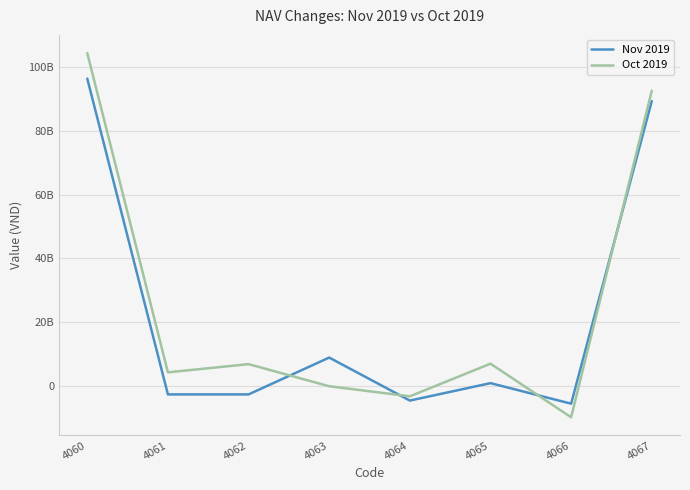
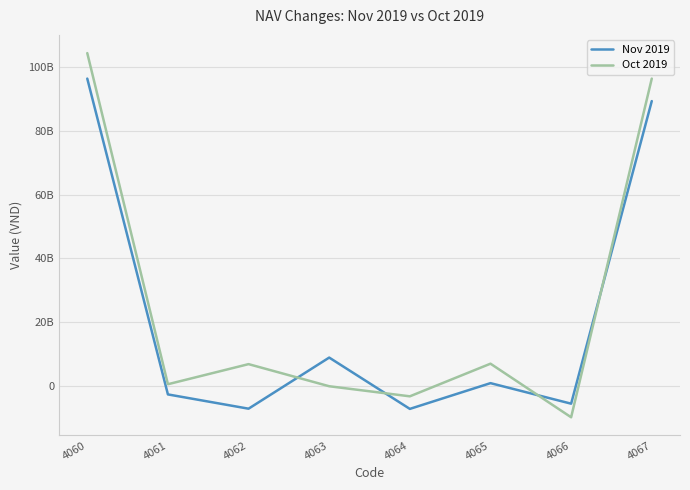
Oct 2019, 4061: 4000000000 -> 1000000000
Nov 2019, 4062: -3000000000 -> -7000000000
Nov 2019, 4064: -4000000000 -> -7000000000
Oct 2019, 4067: 92000000000 -> 96000000000
